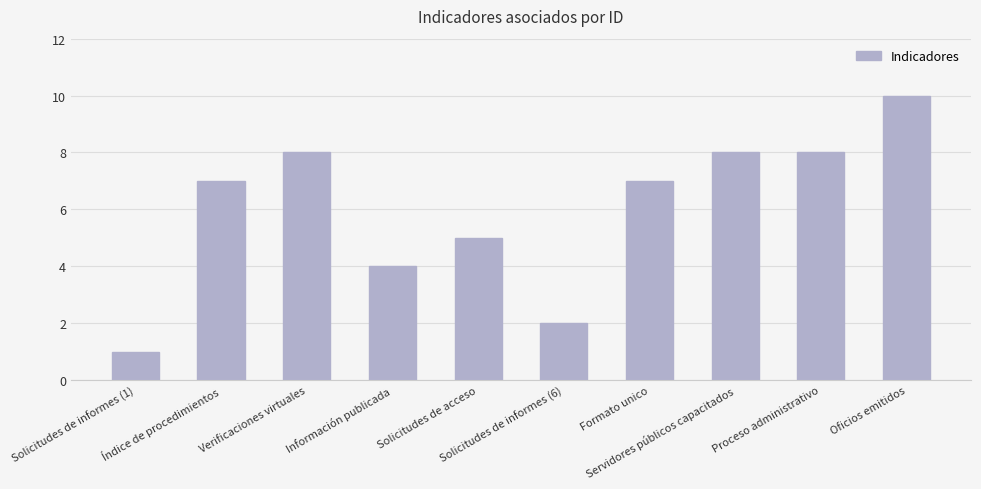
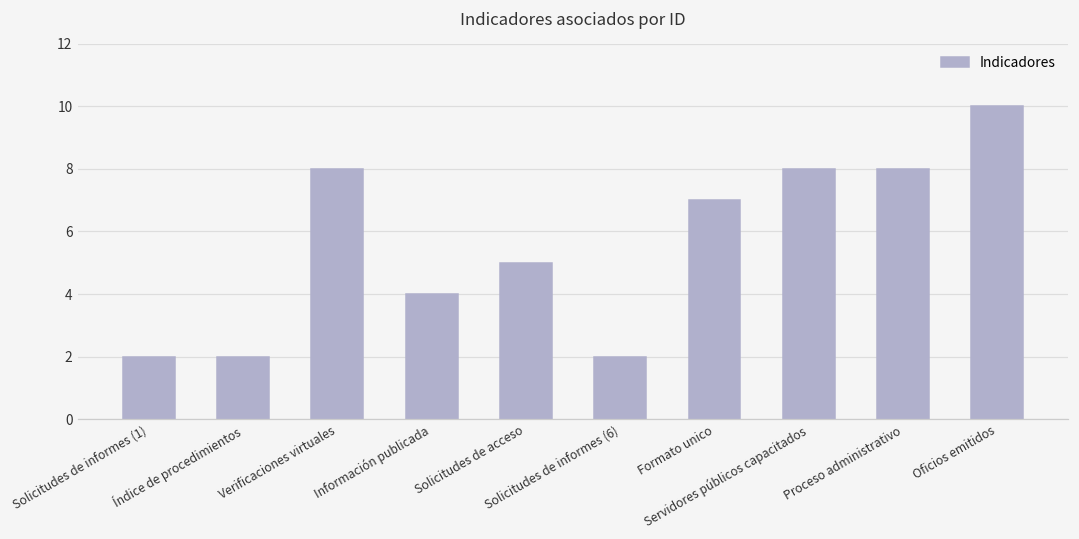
Solicitudes de informes (1): 1 -> 2
Índice de procedimientos: 7 -> 2
